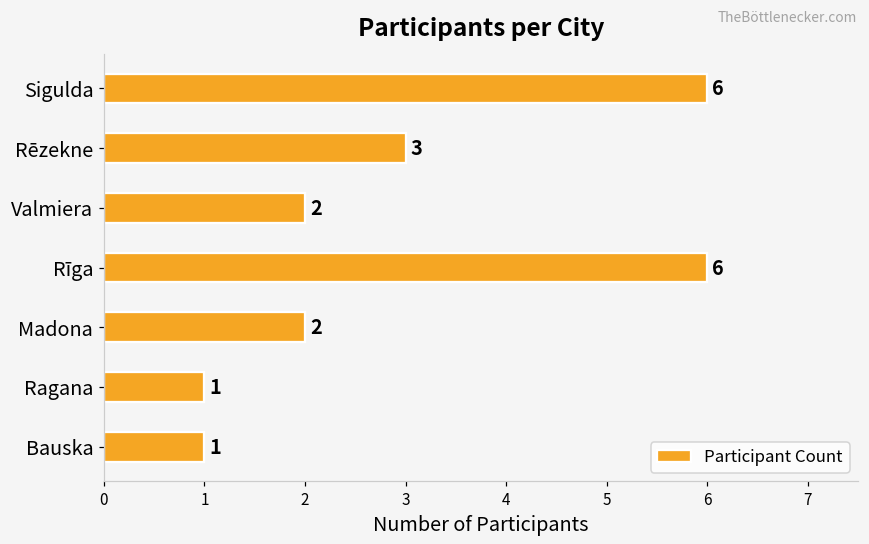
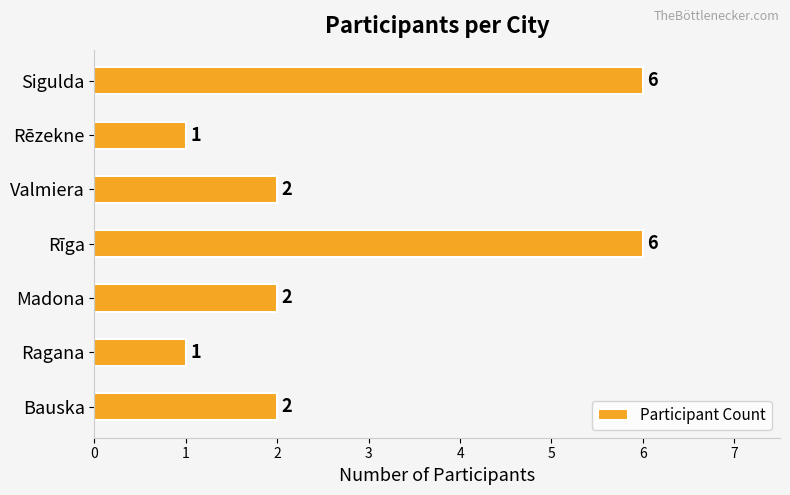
Rēzekne: 3 -> 1
Bauska: 1 -> 2
